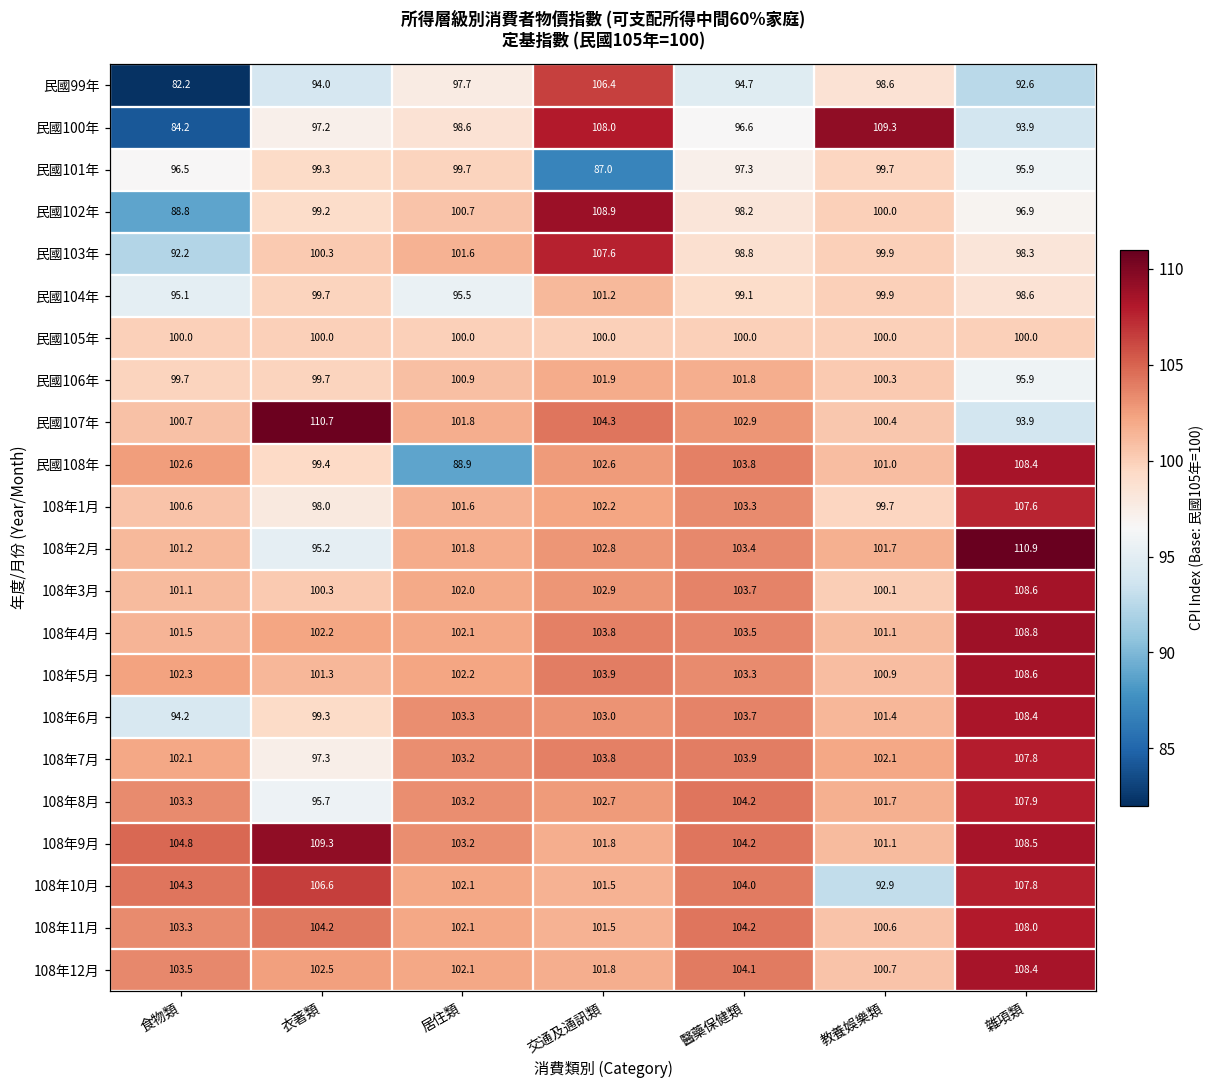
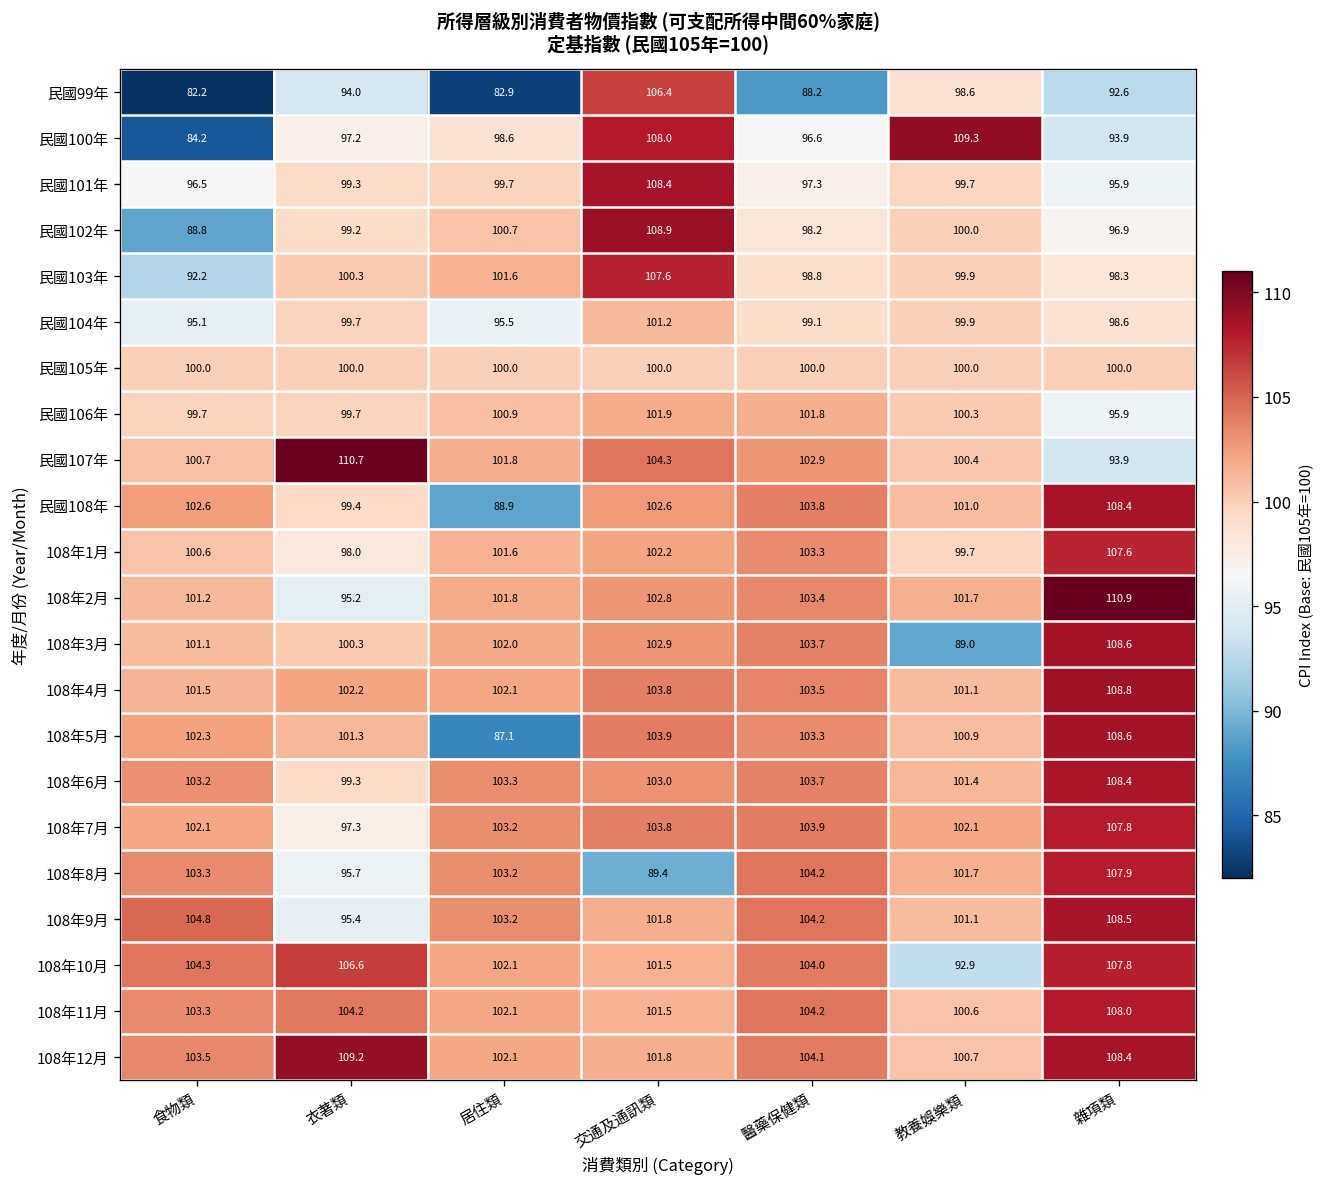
民國99年, 居住類: 97.7 -> 82.9
民國99年, 醫藥保健類: 94.7 -> 88.2
民國101年, 交通及通訊類: 87.0 -> 108.4
108年3月, 教養娛樂類: 100.1 -> 89.0
108年5月, 居住類: 102.2 -> 87.1
108年6月, 食物類: 94.2 -> 103.2
108年8月, 交通及通訊類: 102.7 -> 89.4
108年9月, 衣著類: 109.3 -> 95.4
108年12月, 衣著類: 102.5 -> 109.2
